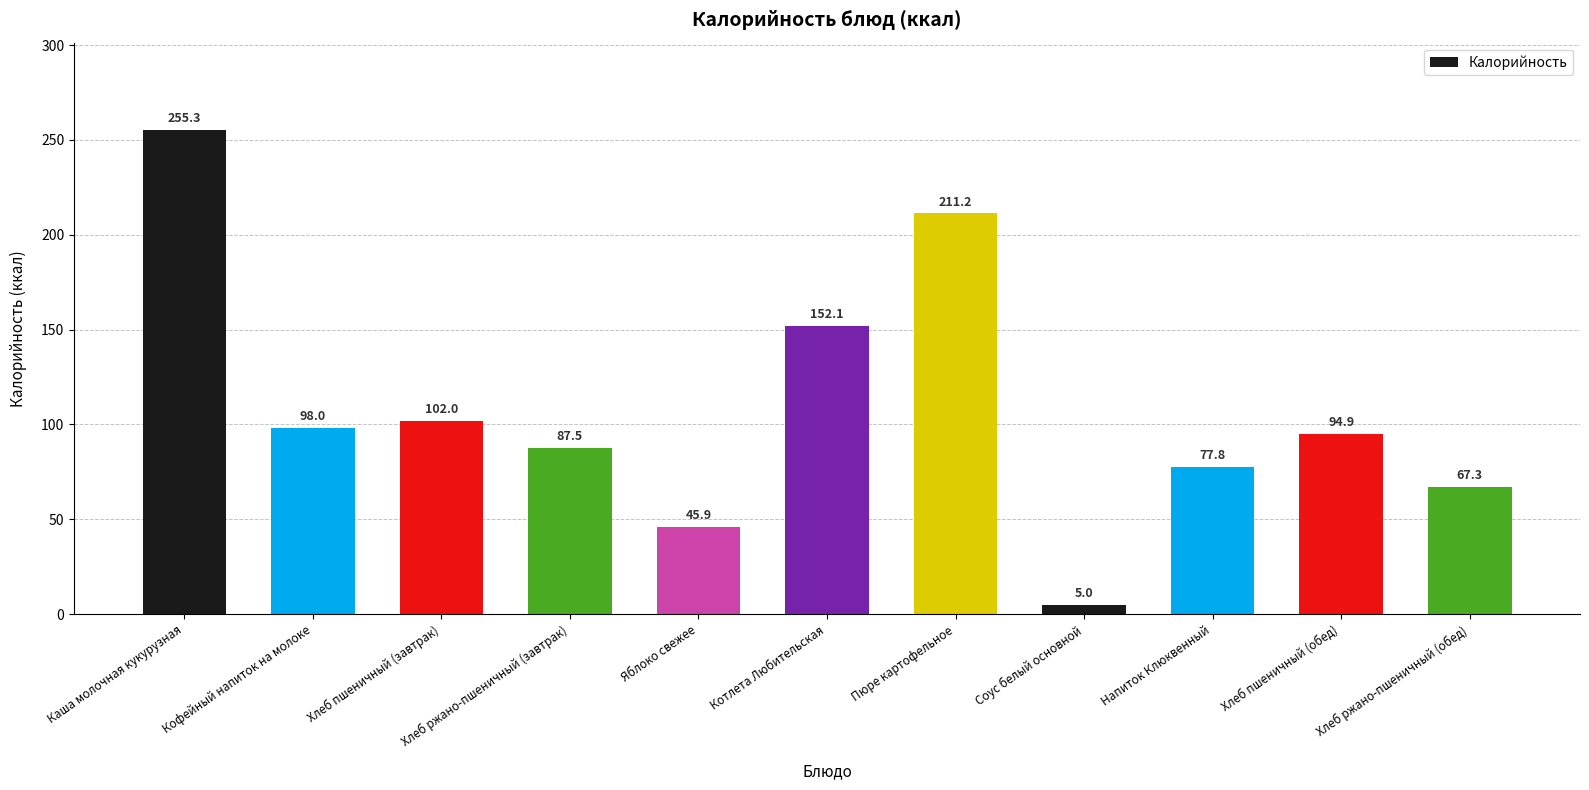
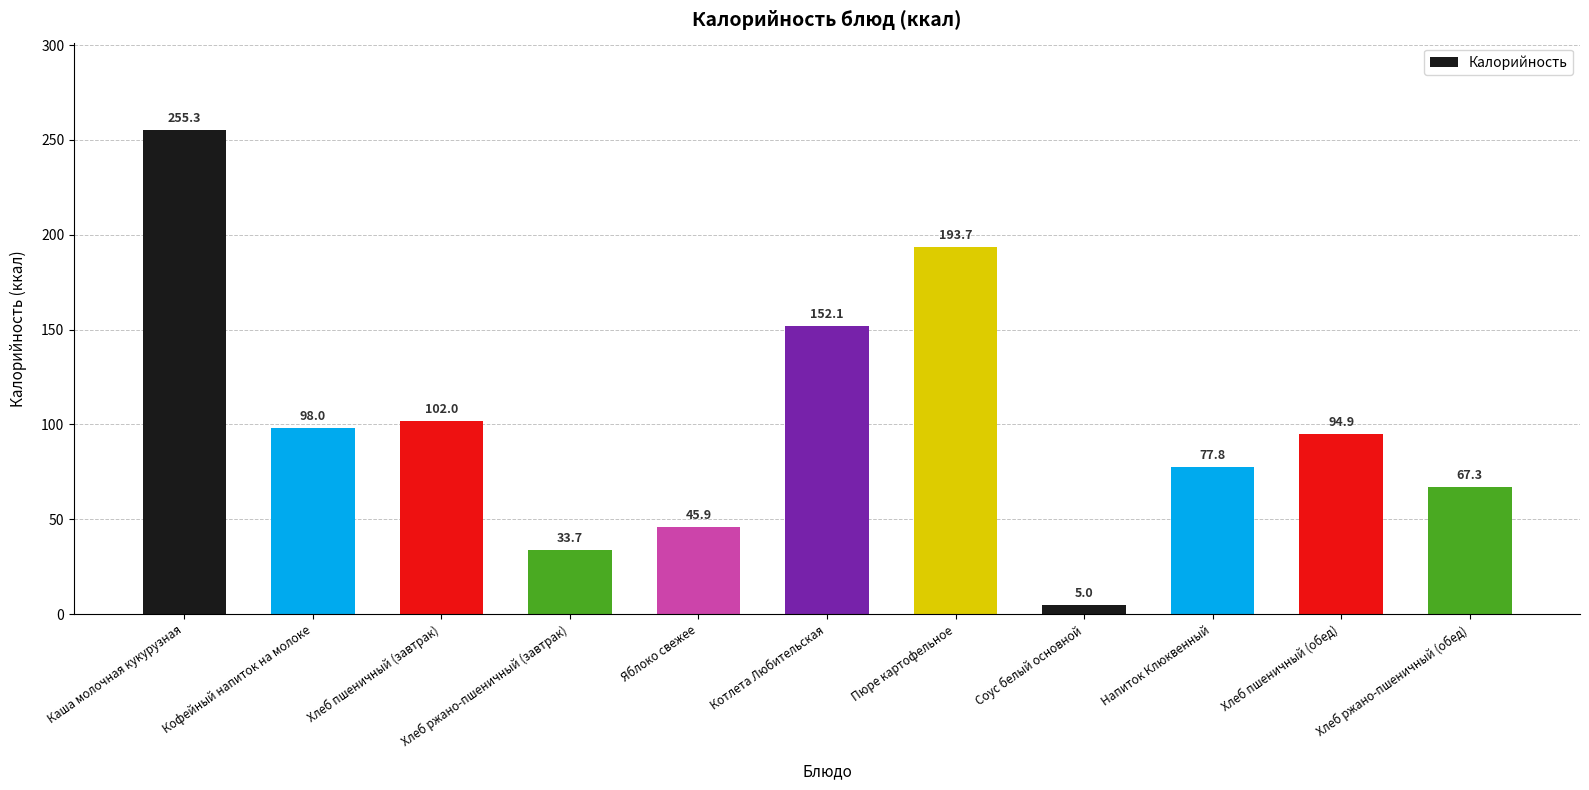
Хлеб ржано-пшеничный (завтрак): 87.5 -> 33.7
Пюре картофельное: 211.2 -> 193.7
